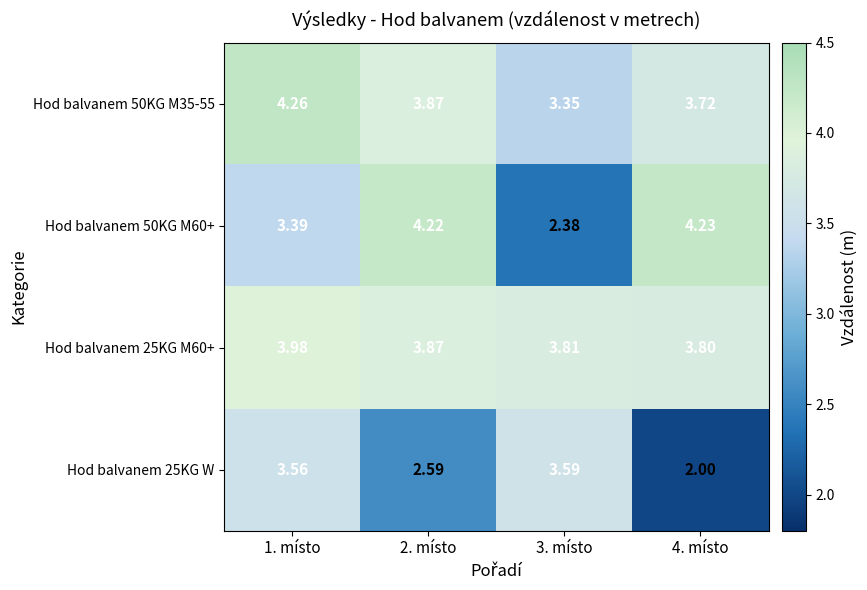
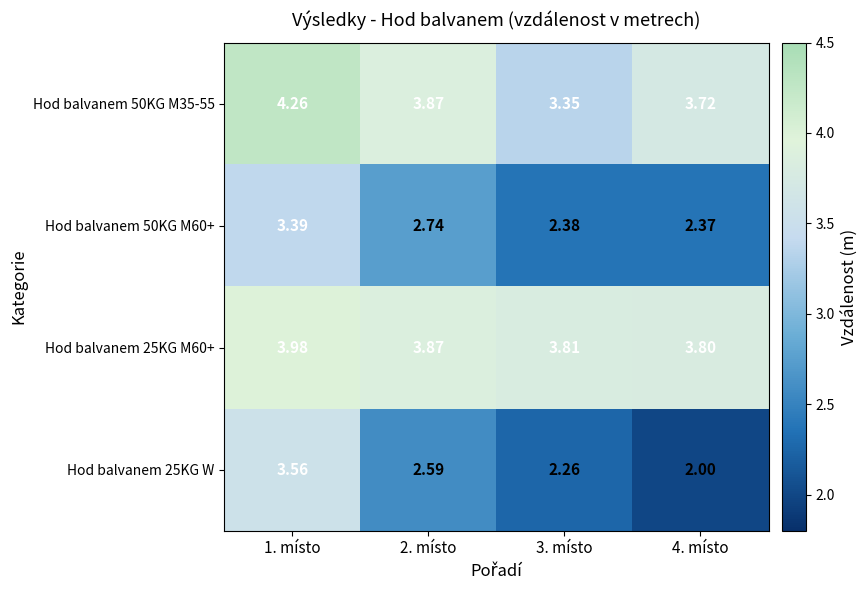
Hod balvanem 50KG M60+, 2. místo: 4.22 -> 2.74
Hod balvanem 50KG M60+, 4. místo: 4.23 -> 2.37
Hod balvanem 25KG W, 3. místo: 3.59 -> 2.26
